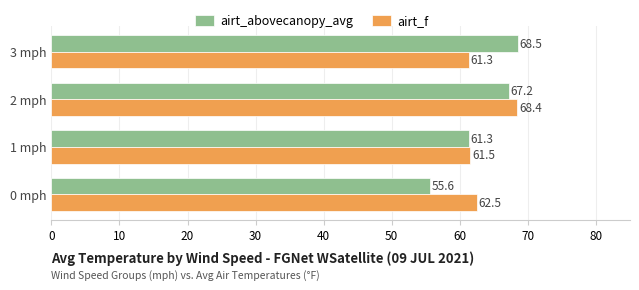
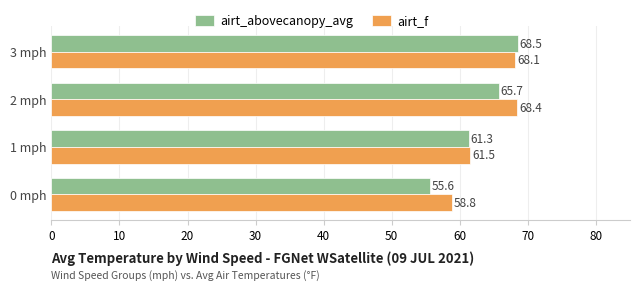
airt_f, 3 mph: 61.3 -> 68.1
airt_abovecanopy_avg, 2 mph: 67.2 -> 65.7
airt_f, 0 mph: 62.5 -> 58.8
